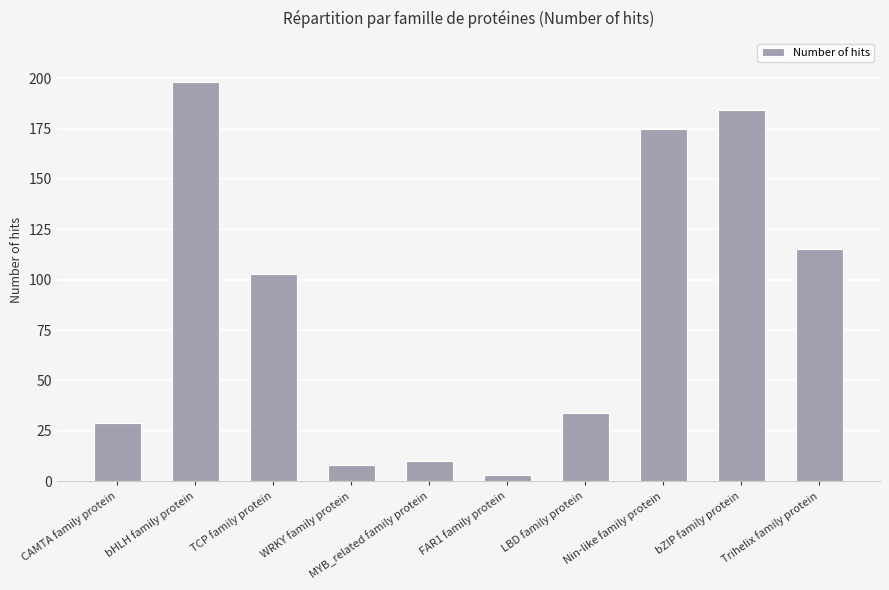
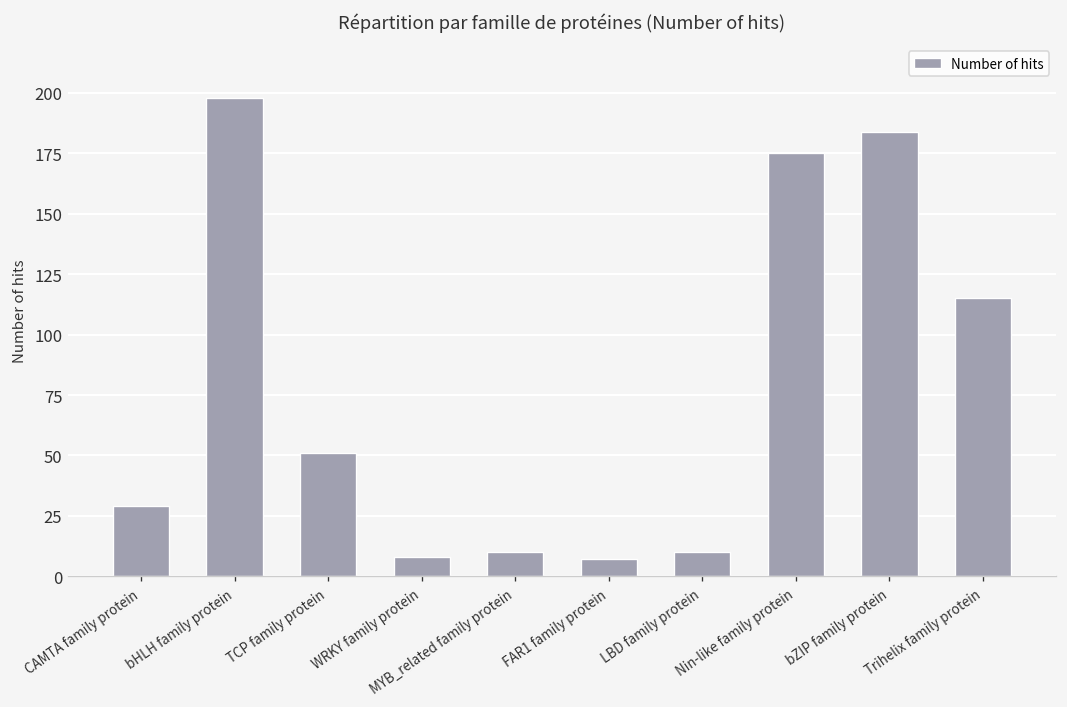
TCP family protein: 103 -> 51
FAR1 family protein: 3 -> 7
LBD family protein: 34 -> 10
